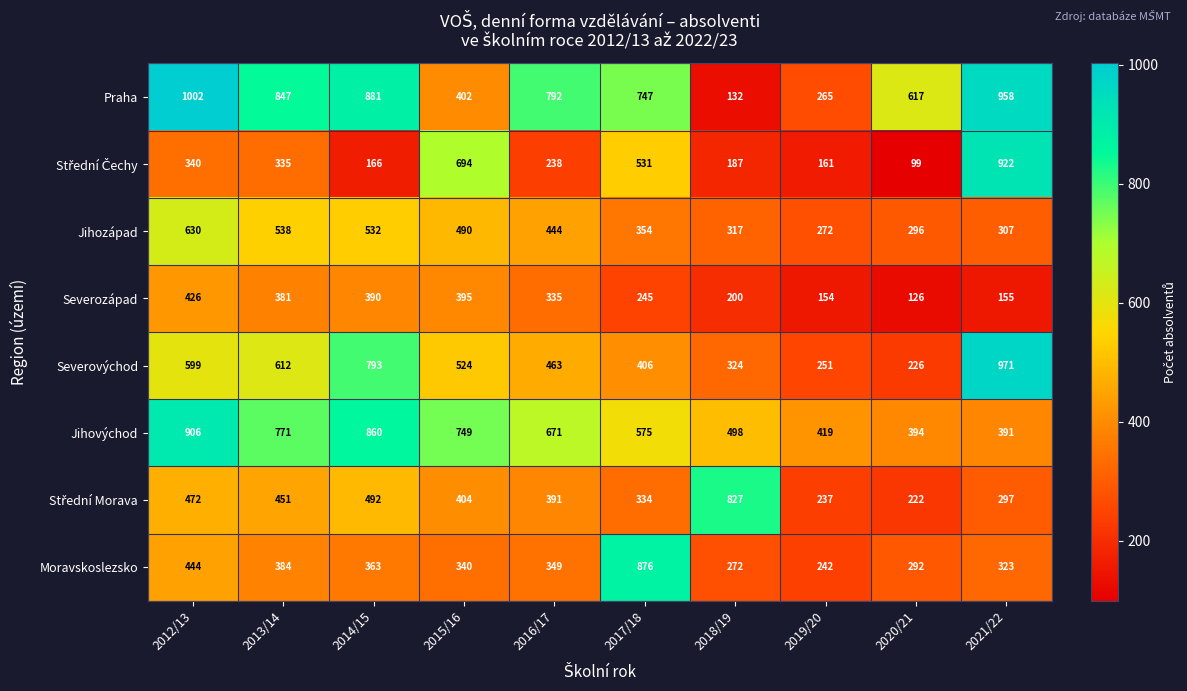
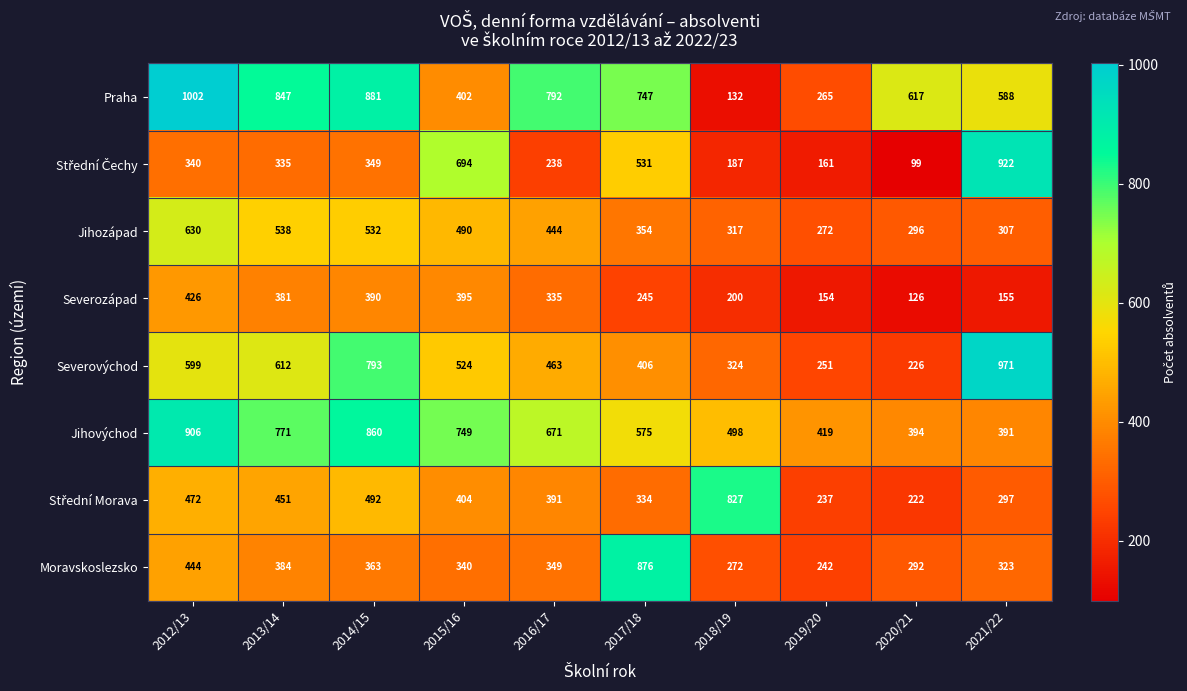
Praha, 2021/22: 958 -> 588
Střední Čechy, 2014/15: 166 -> 349
